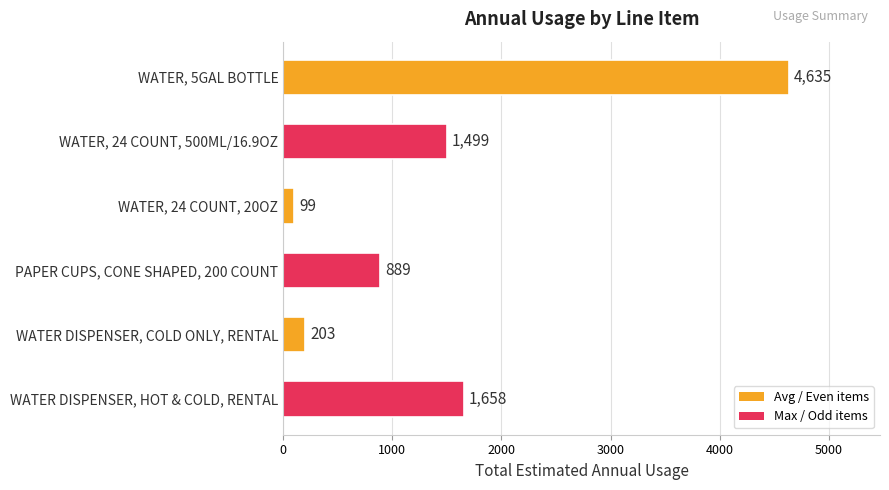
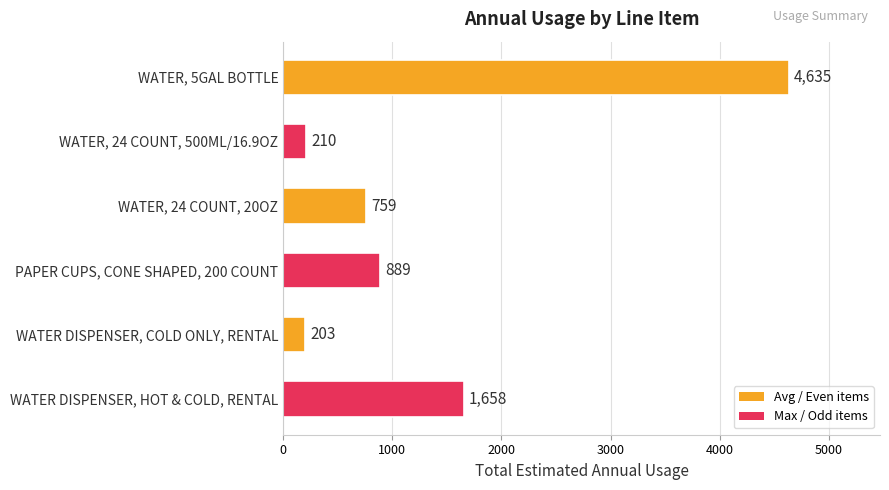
WATER, 24 COUNT, 500ML/16.9OZ: 1,499 -> 210
WATER, 24 COUNT, 20OZ: 99 -> 759
